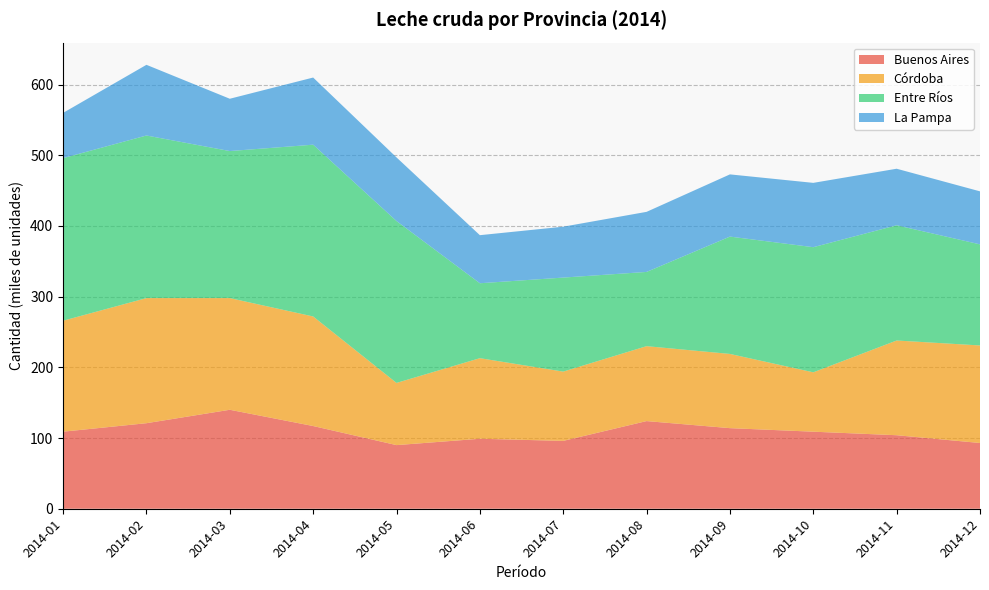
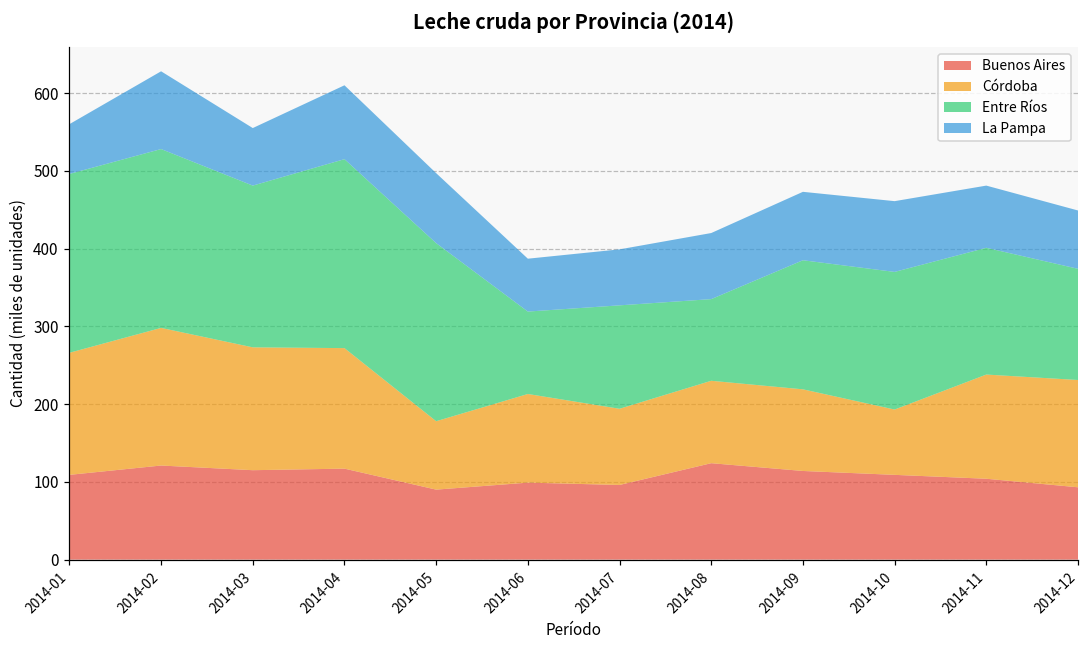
Buenos Aires, 2014-03: 140 -> 120
